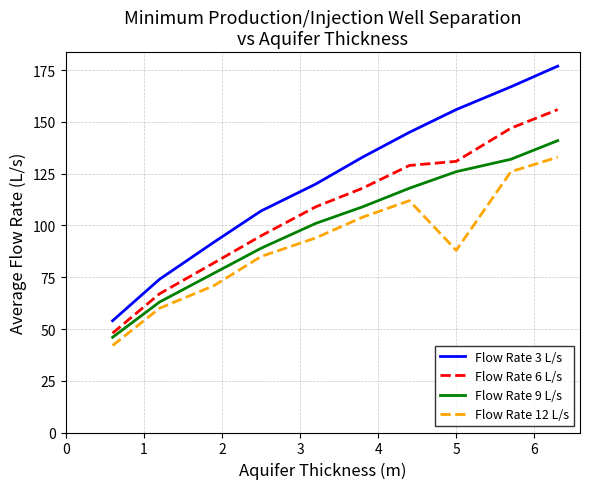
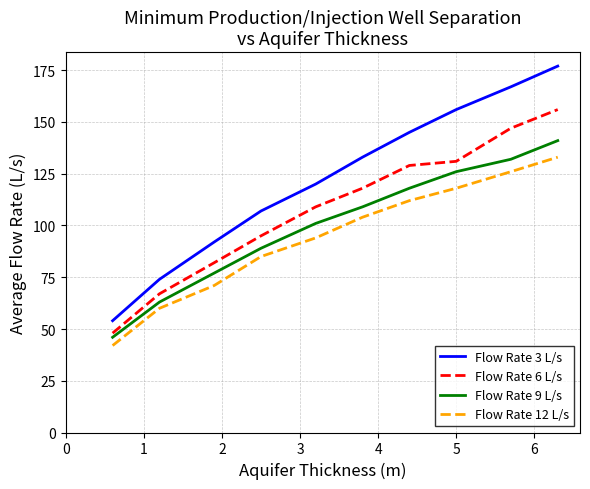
Flow Rate 12 L/s, 5: 88 -> 118
